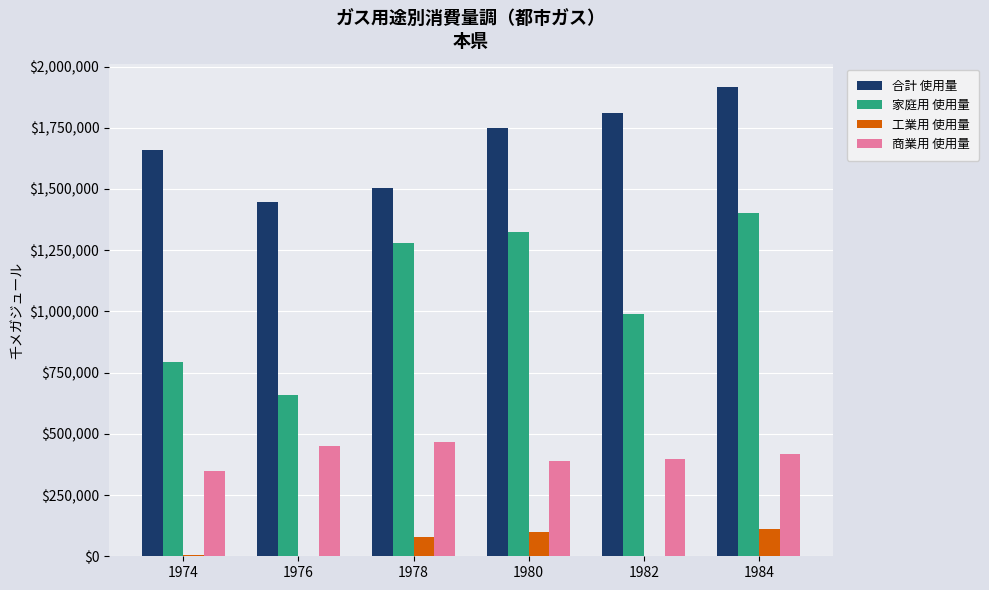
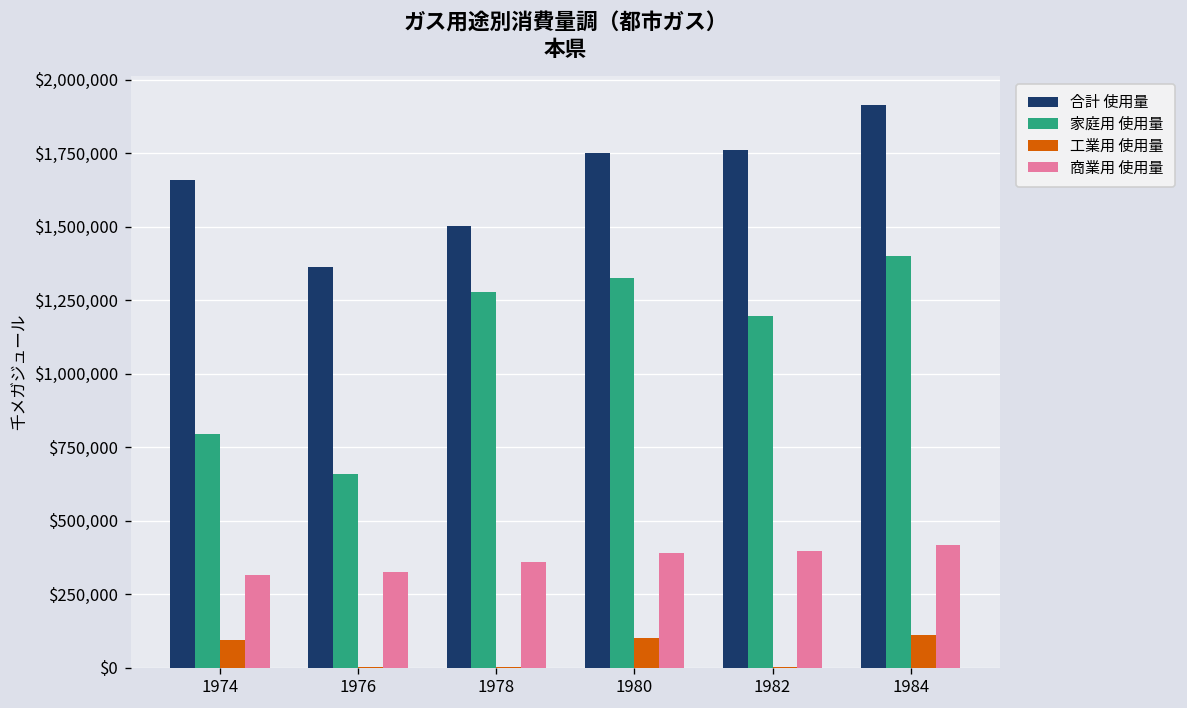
工業用 使用量, 1974: $0 -> $90,000
商業用 使用量, 1974: $350,000 -> $320,000
合計 使用量, 1976: $1,450,000 -> $1,360,000
商業用 使用量, 1976: $450,000 -> $330,000
工業用 使用量, 1978: $80,000 -> $0
商業用 使用量, 1978: $470,000 -> $360,000
合計 使用量, 1982: $1,810,000 -> $1,760,000
家庭用 使用量, 1982: $990,000 -> $1,200,000
